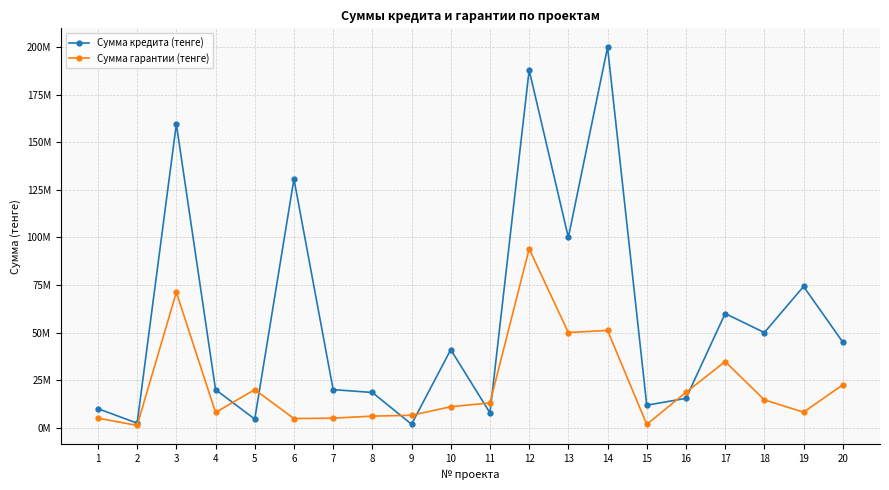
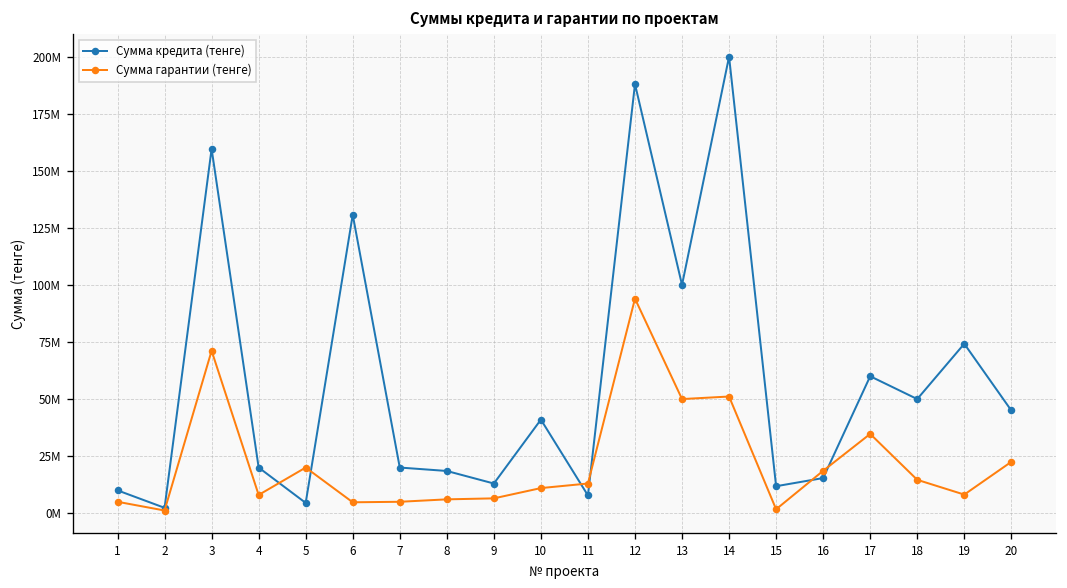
Сумма кредита (тенге), 9: 2000000 -> 13000000
